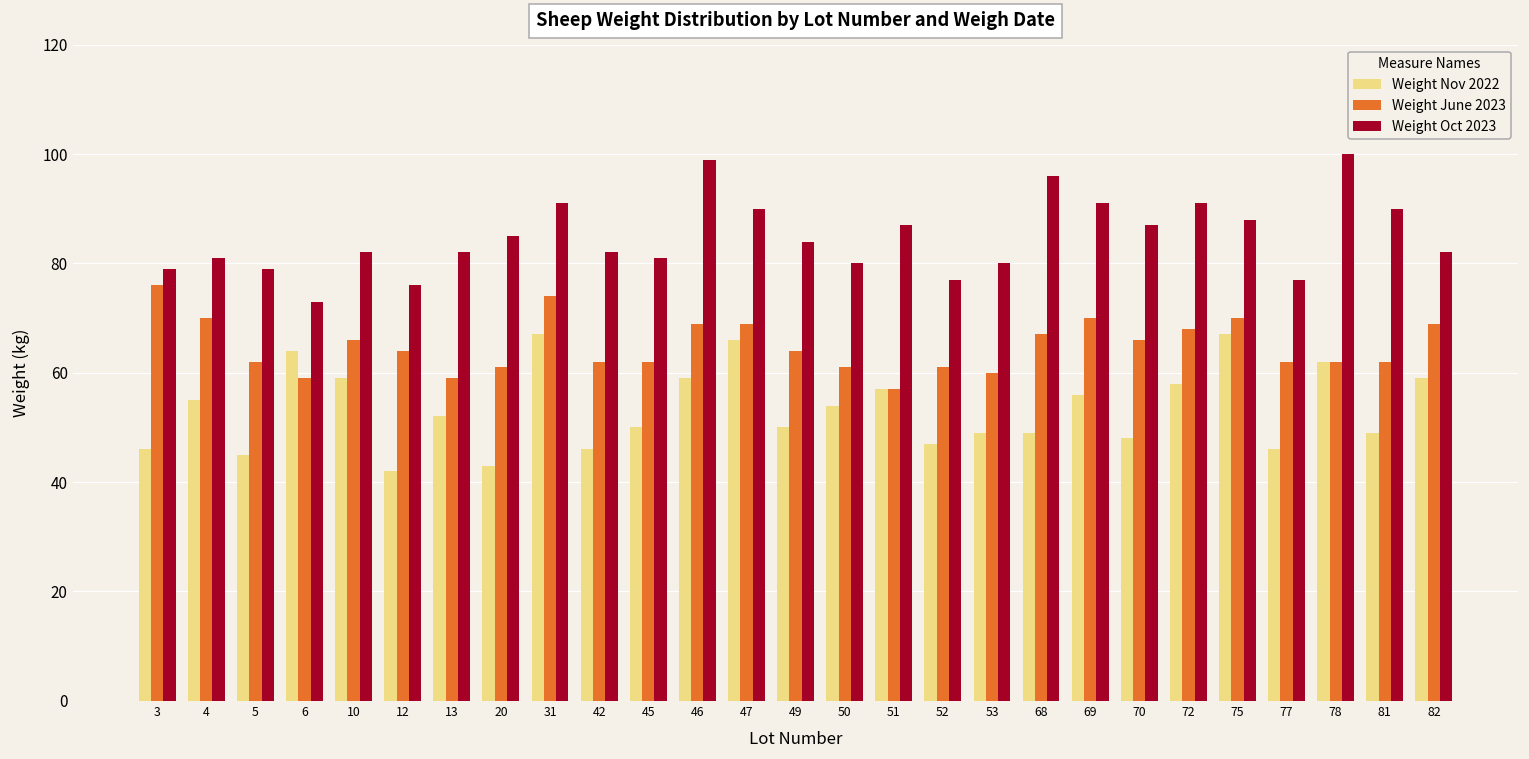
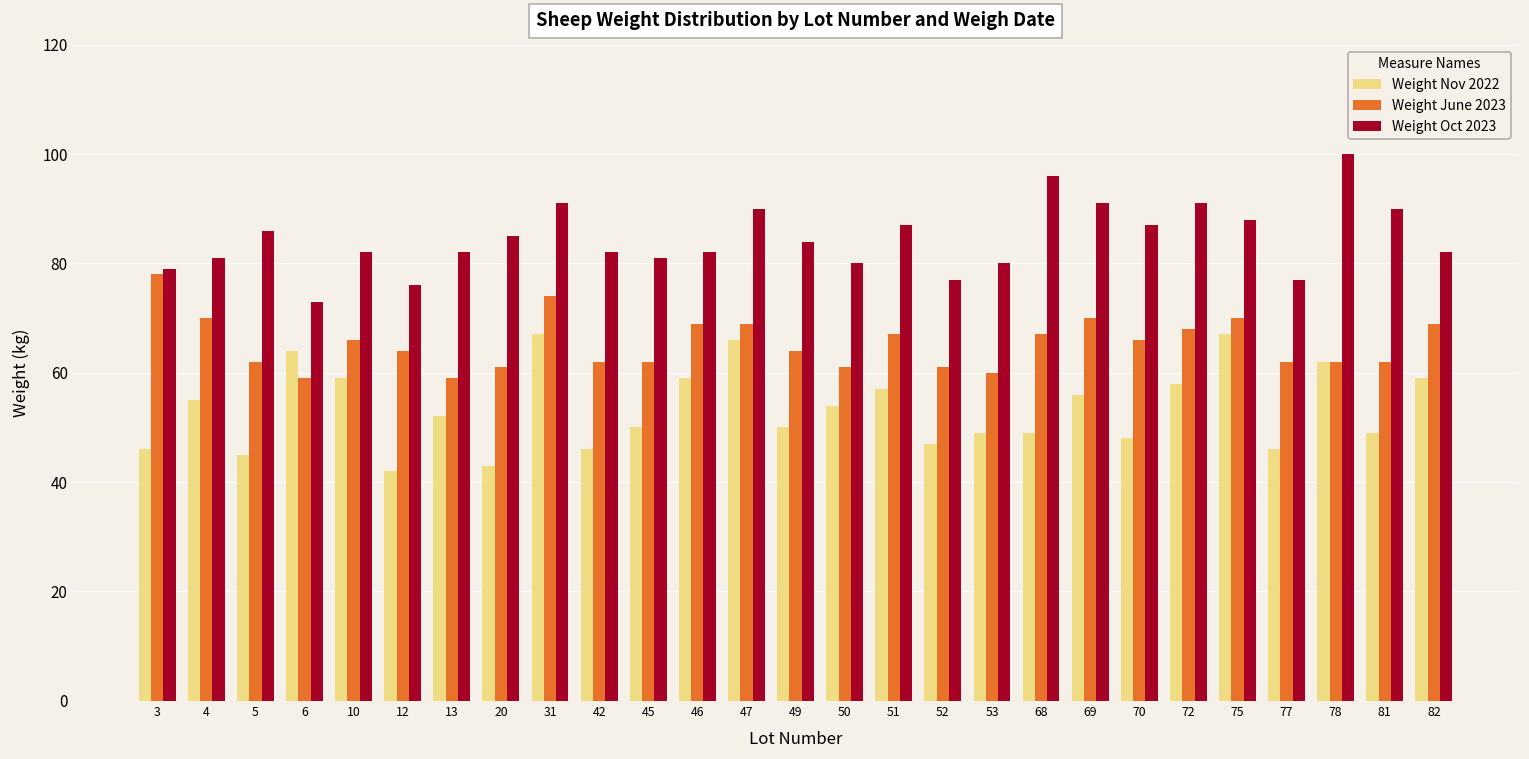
Weight June 2023, 3: 76 -> 78
Weight Oct 2023, 5: 79 -> 86
Weight Oct 2023, 46: 99 -> 82
Weight June 2023, 51: 57 -> 67
